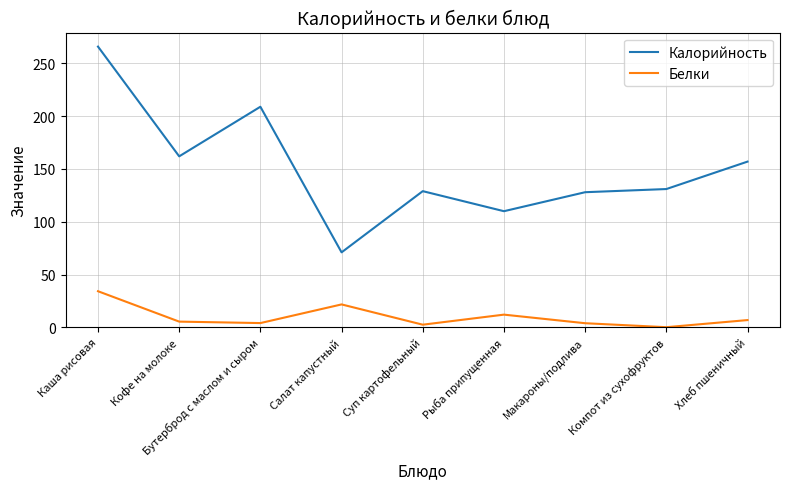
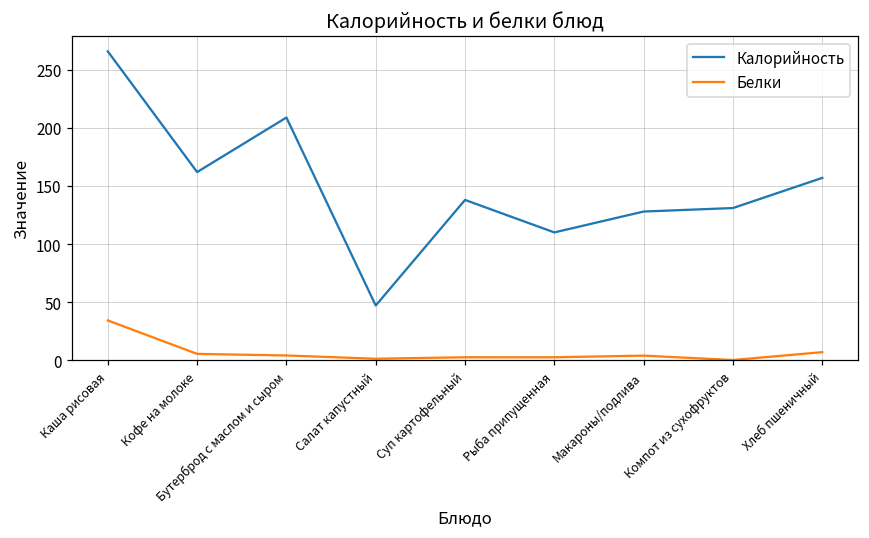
Калорийность, Салат капустный: 71 -> 47
Белки, Салат капустный: 22 -> 1
Калорийность, Суп картофельный: 129 -> 138
Белки, Рыба припущенная: 12 -> 2
